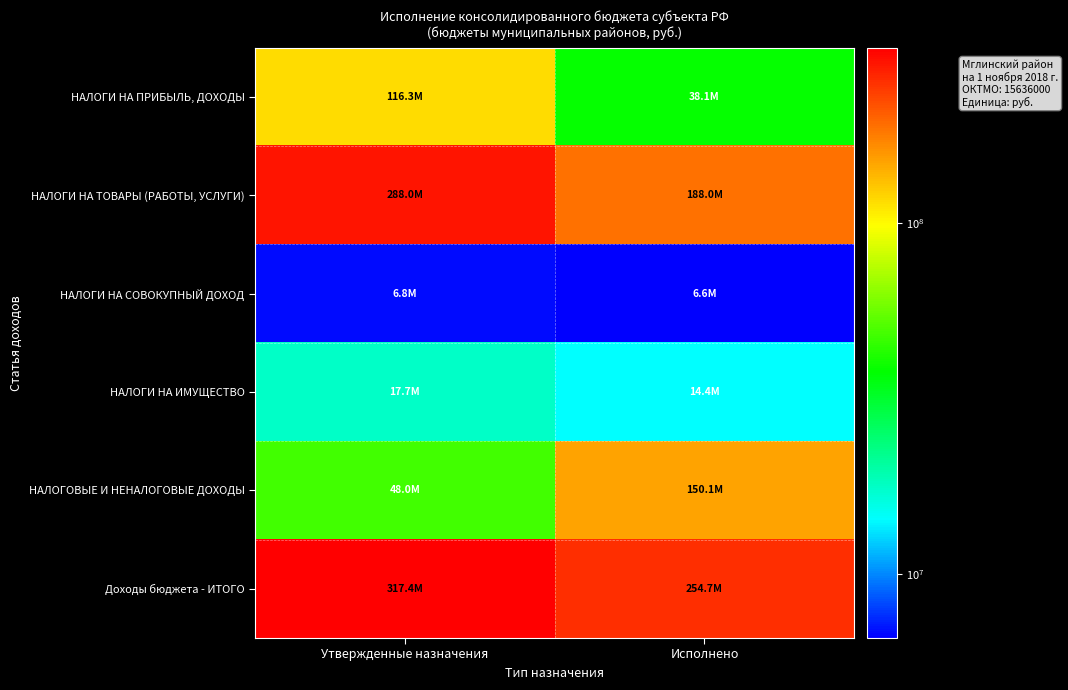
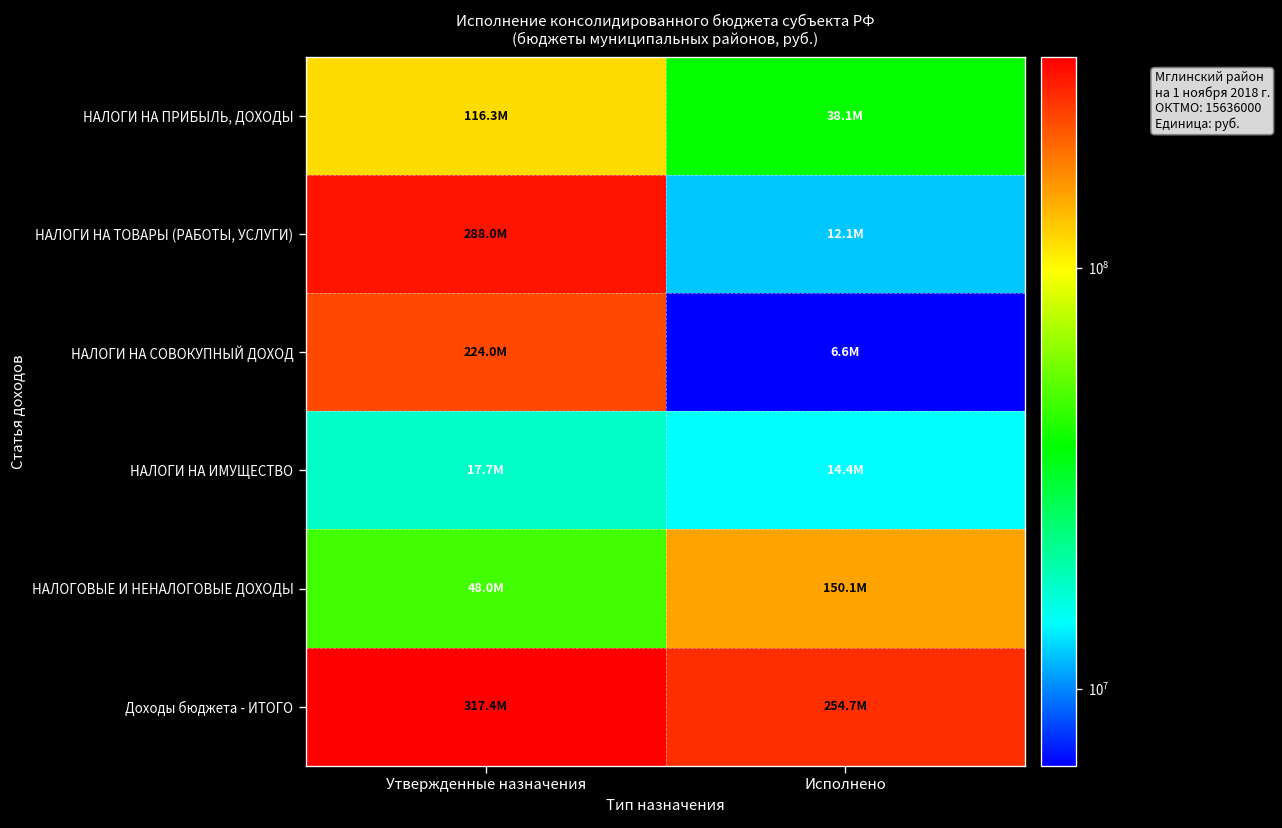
НАЛОГИ НА ТОВАРЫ (РАБОТЫ, УСЛУГИ), Исполнено: 188.0M -> 12.1M
НАЛОГИ НА СОВОКУПНЫЙ ДОХОД, Утвержденные назначения: 6.8M -> 224.0M
